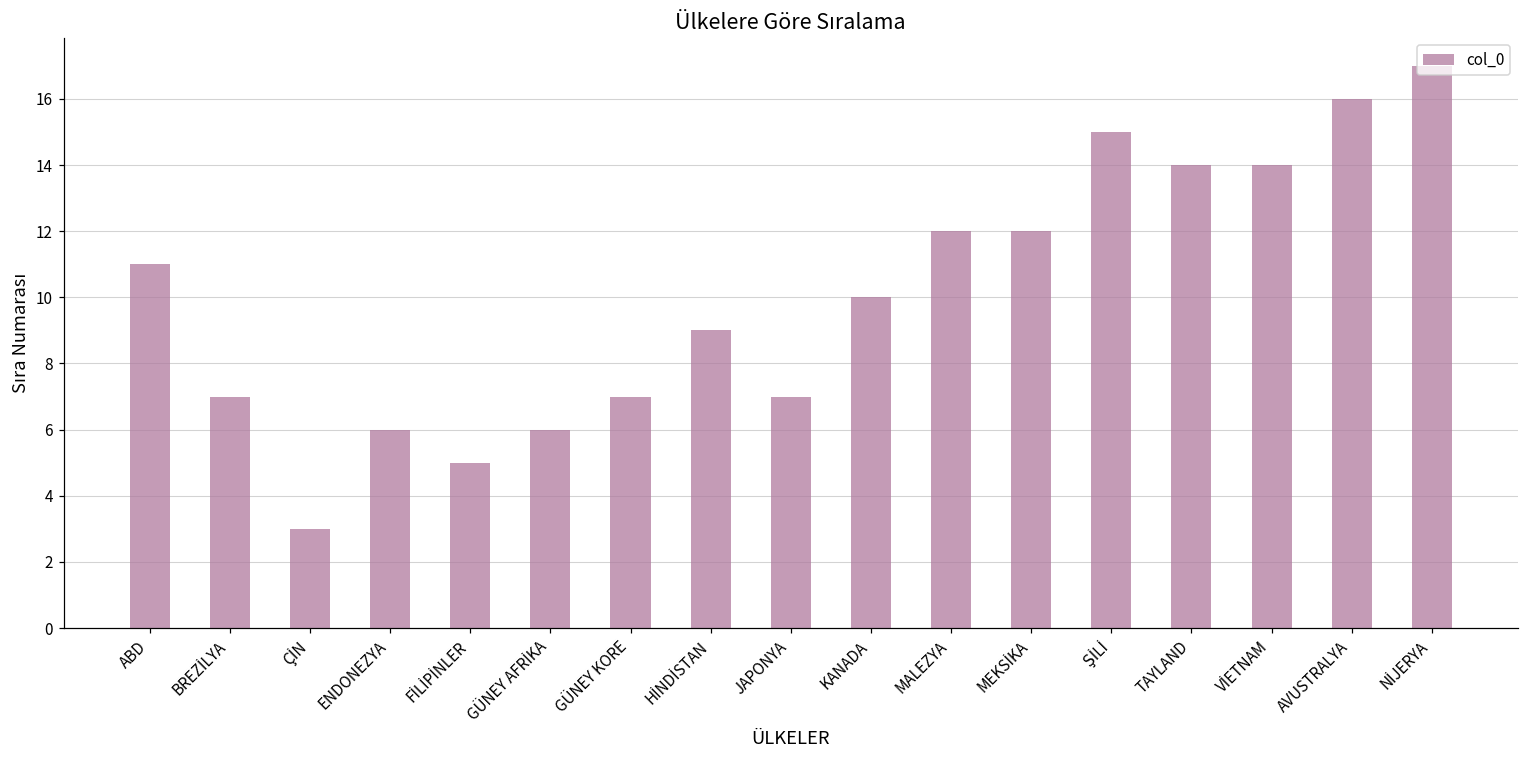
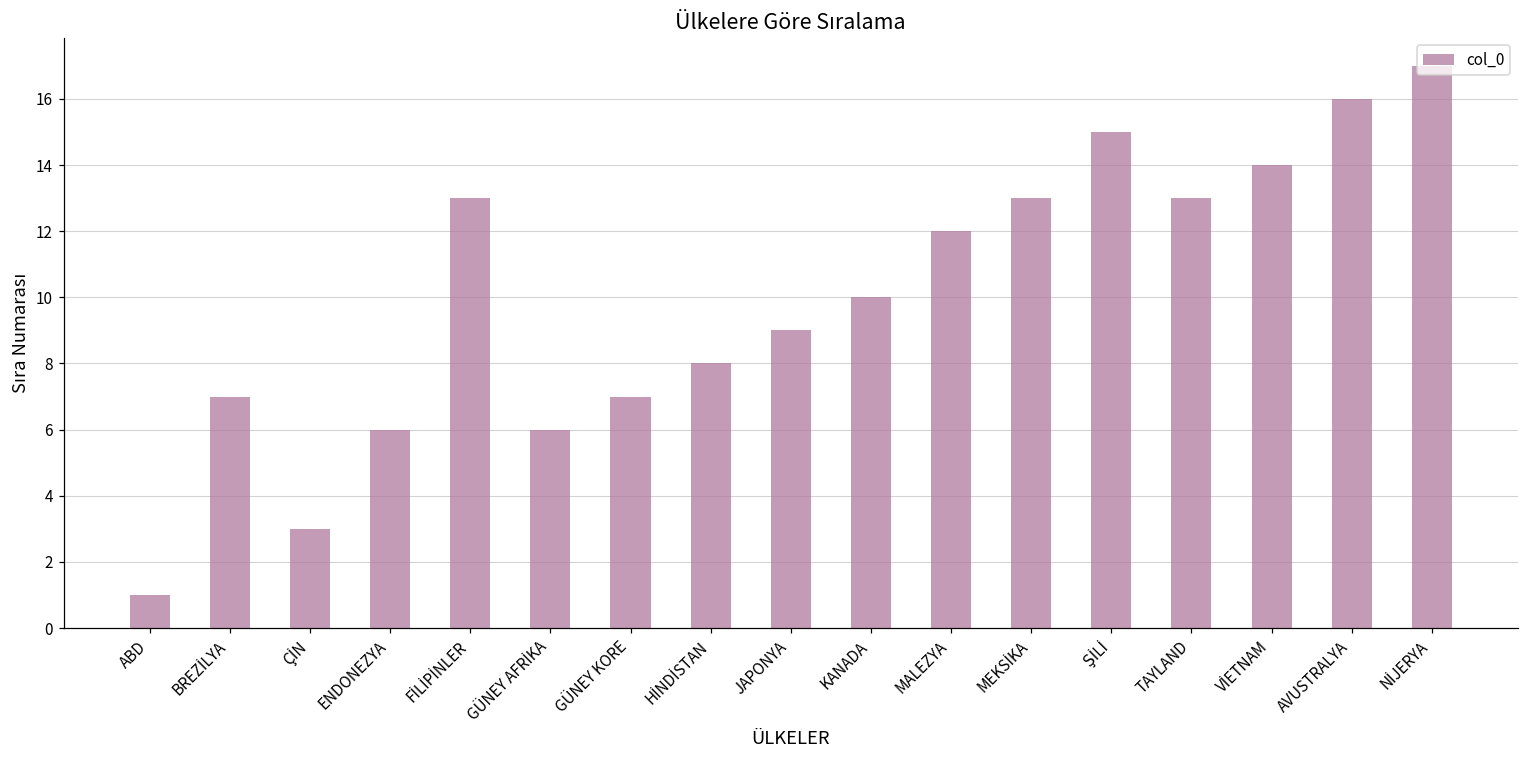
ABD: 11 -> 1
FİLİPİNLER: 5 -> 13
HİNDİSTAN: 9 -> 8
JAPONYA: 7 -> 9
MEKSİKA: 12 -> 13
TAYLAND: 14 -> 13
